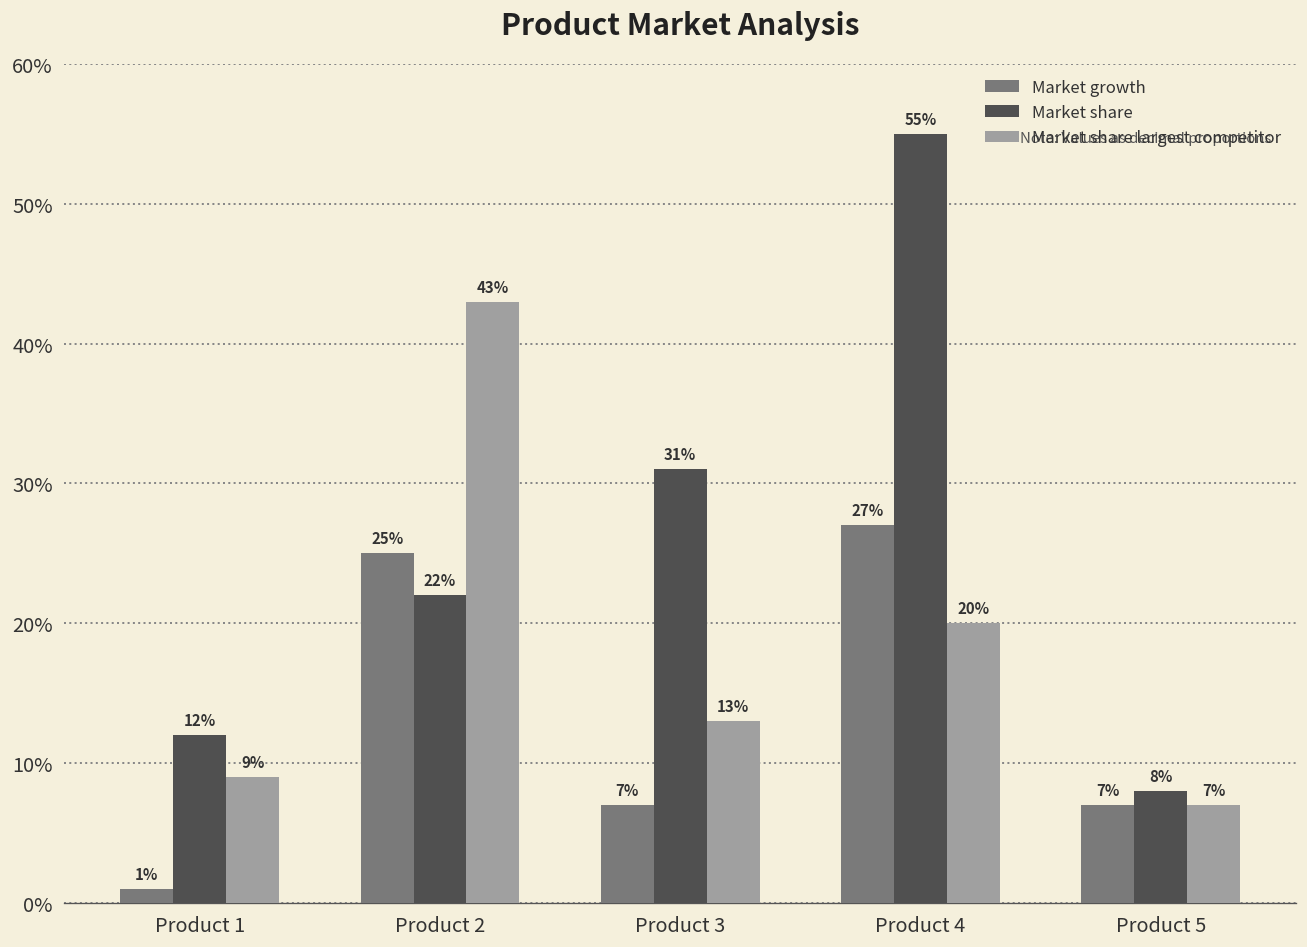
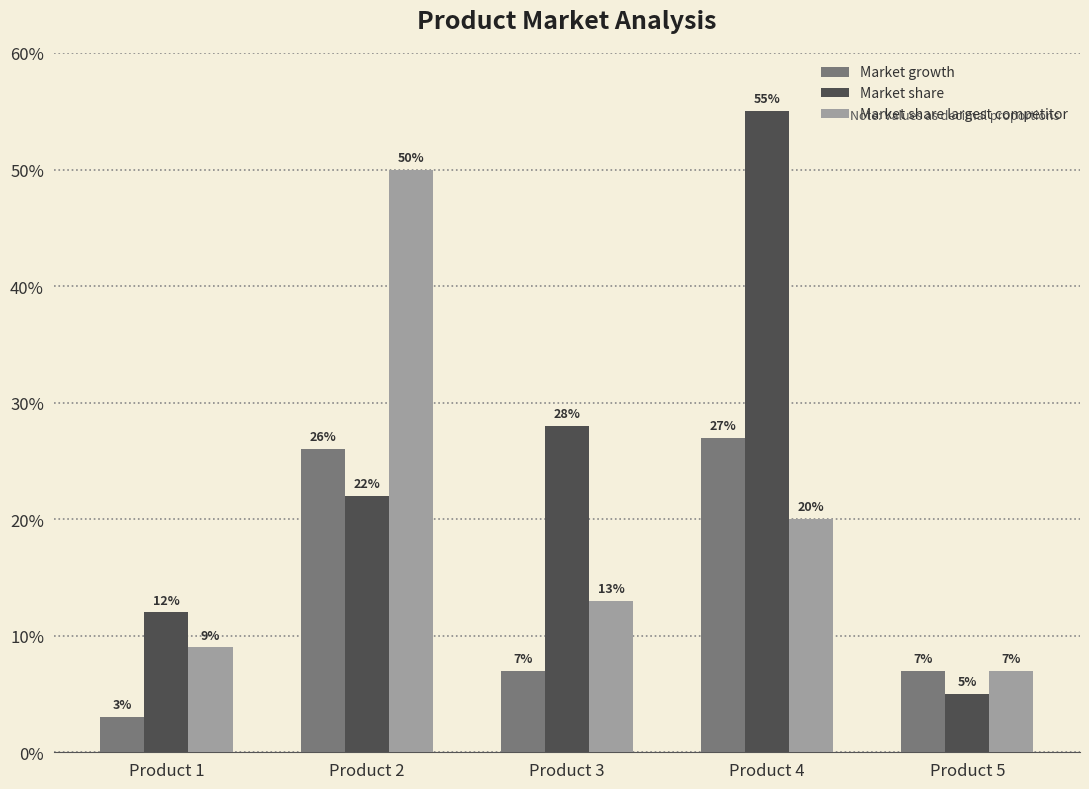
Market growth, Product 1: 1% -> 3%
Market growth, Product 2: 25% -> 26%
Market share largest competitor, Product 2: 43% -> 50%
Market share, Product 3: 31% -> 28%
Market share, Product 5: 8% -> 5%
